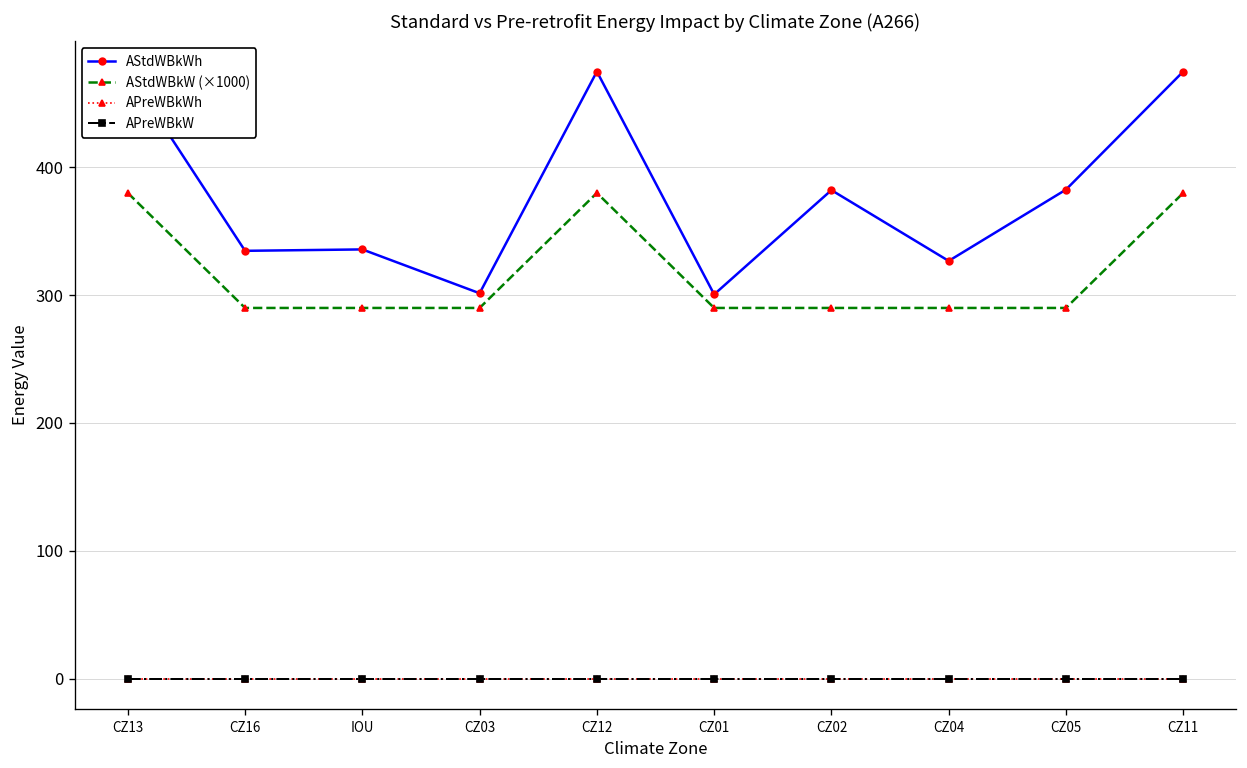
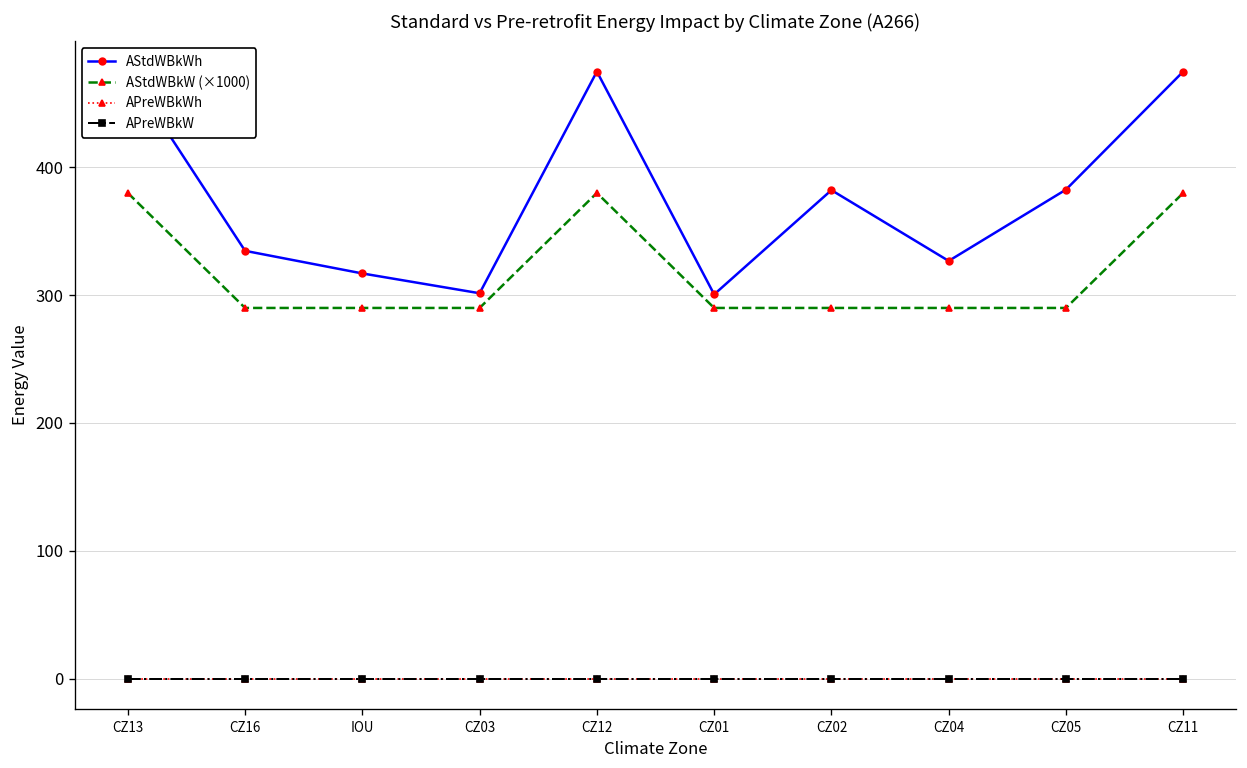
AStdWBkWh, IOU: 336 -> 317
